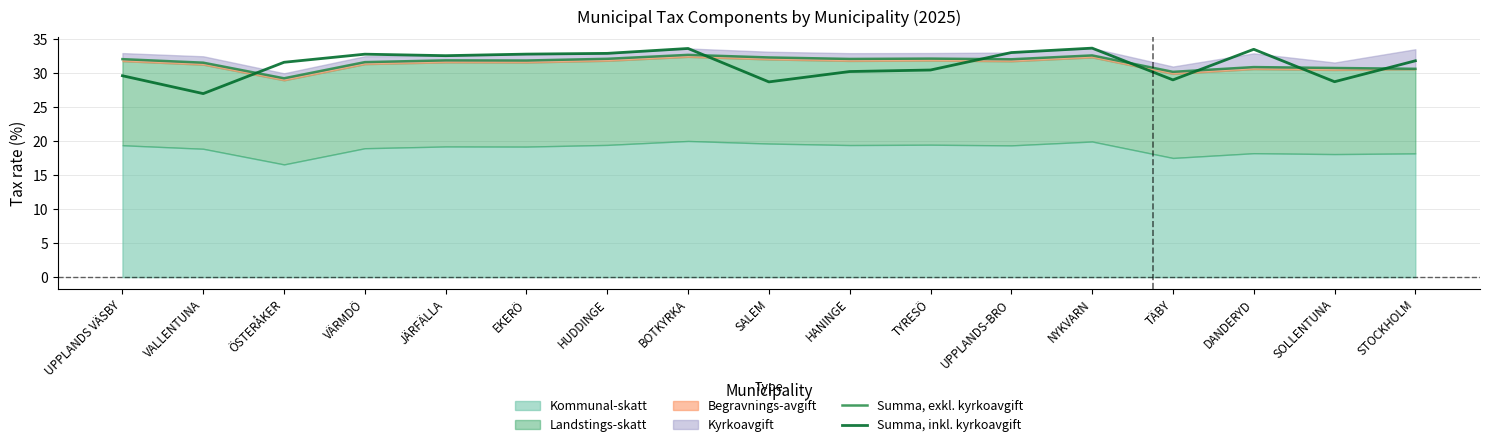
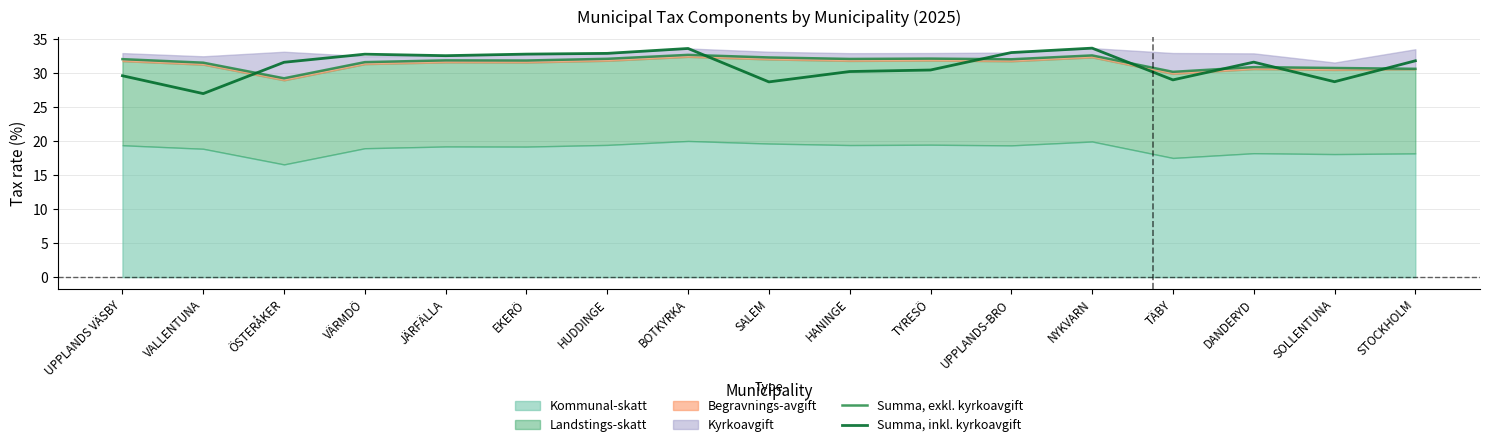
Kyrkoavgift, ÖSTERÅKER: 1 -> 4
Kyrkoavgift, TÄBY: 1 -> 3
Summa, inkl. kyrkoavgift, DANDERYD: 34 -> 32
